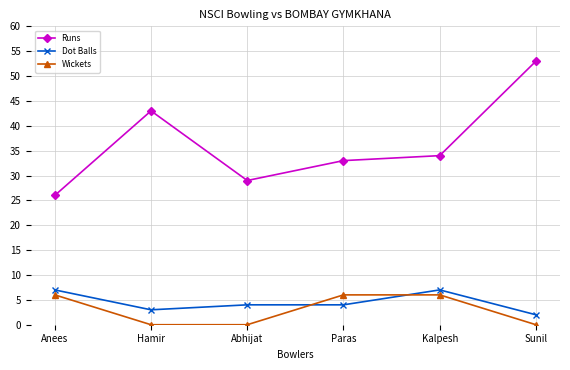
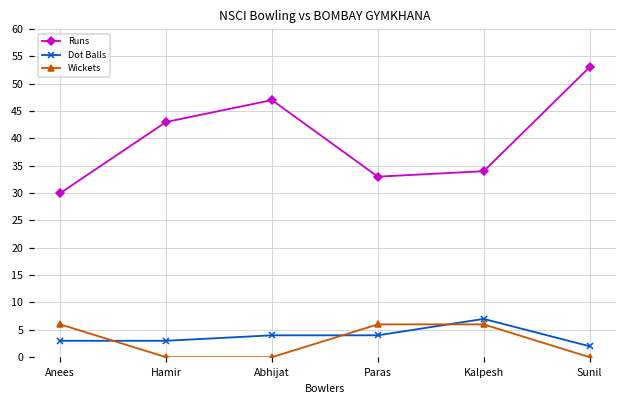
Runs, Anees: 26 -> 30
Dot Balls, Anees: 7 -> 3
Runs, Abhijat: 29 -> 47
